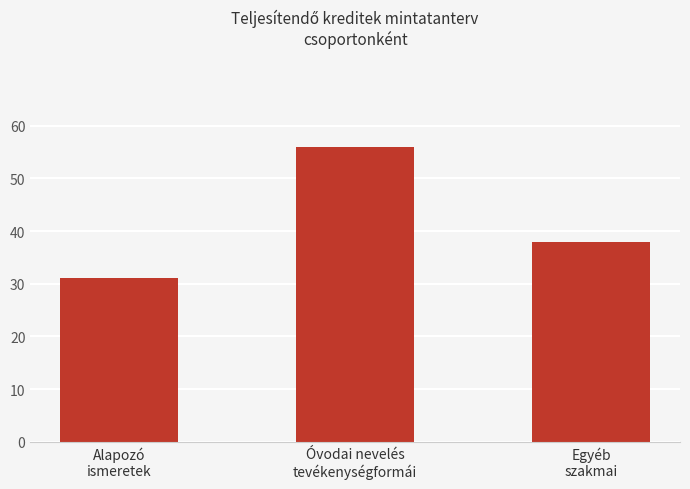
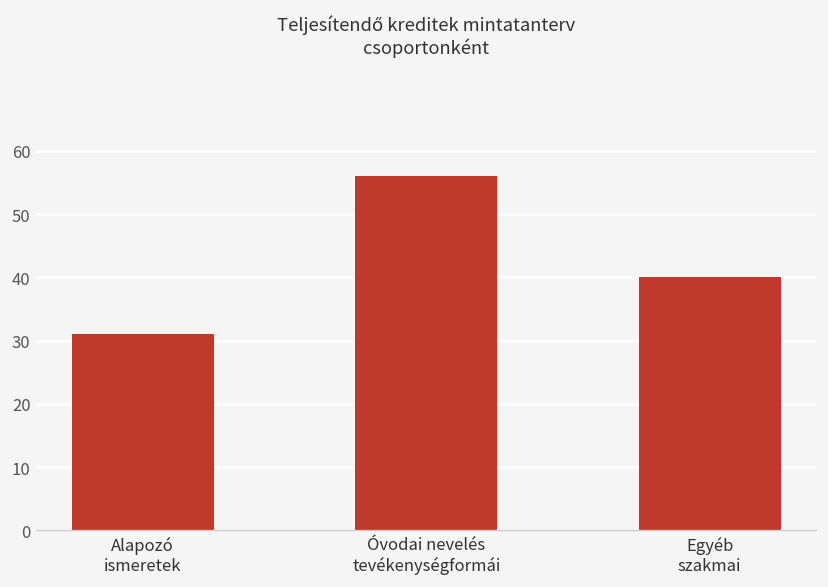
Egyéb szakmai: 38 -> 40
